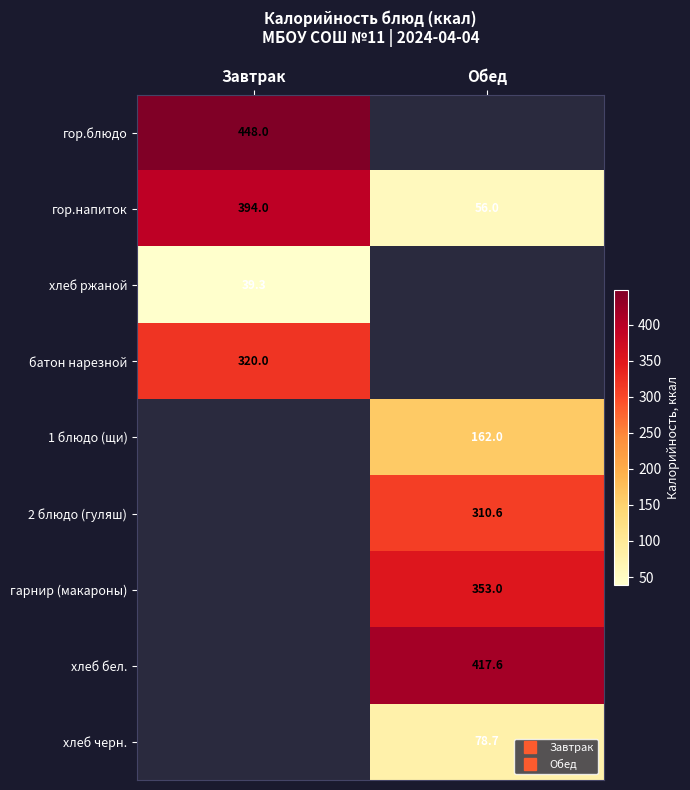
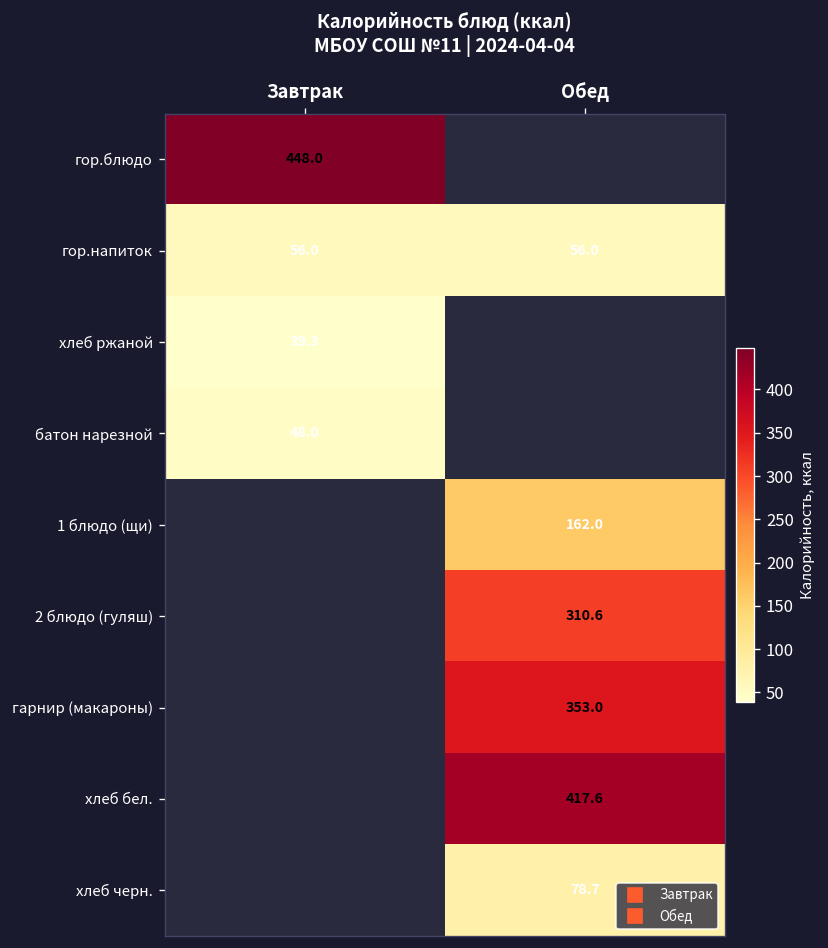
гор.напиток, Завтрак: 394.0 -> 56.0
батон нарезной, Завтрак: 320.0 -> 48.0
